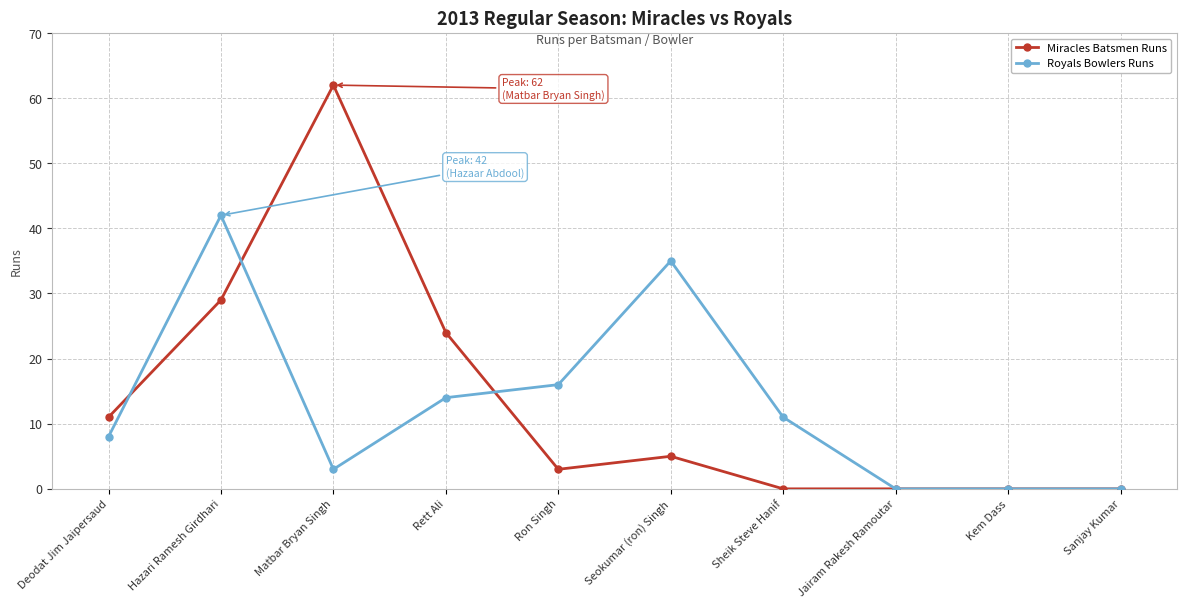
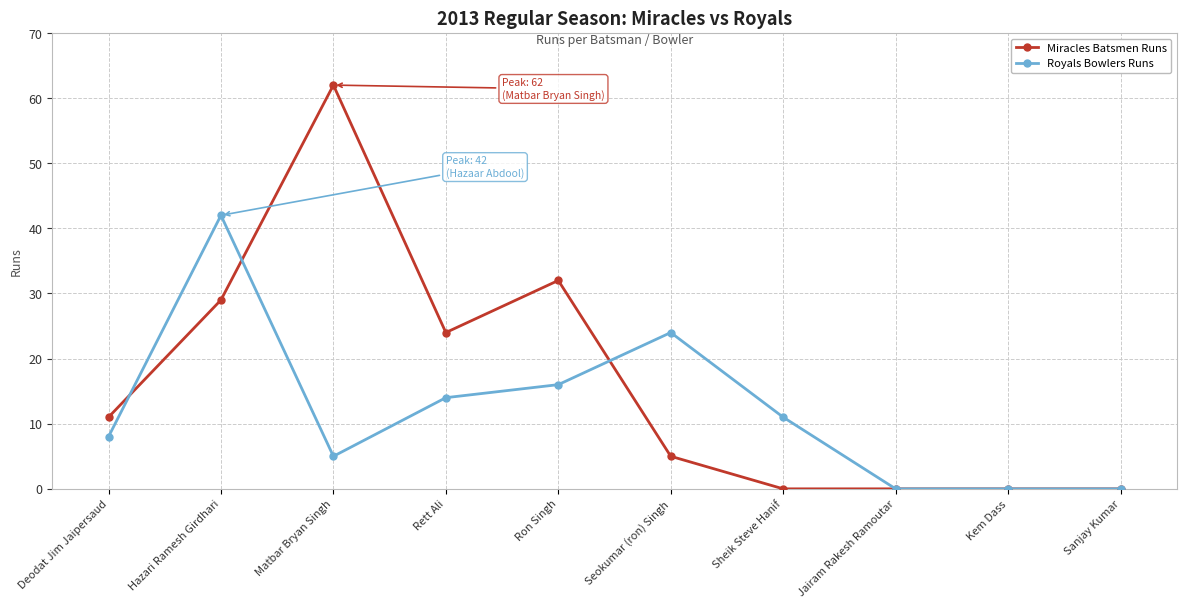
Royals Bowlers Runs, Matbar Bryan Singh: 3 -> 5
Miracles Batsmen Runs, Ron Singh: 3 -> 32
Royals Bowlers Runs, Seokumar (ron) Singh: 35 -> 24
